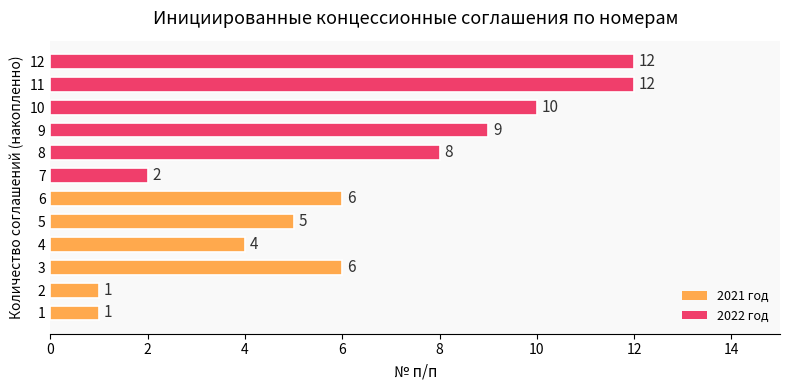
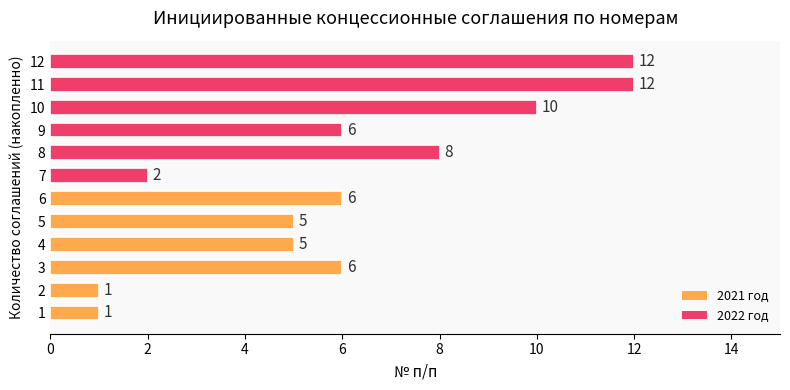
9: 9 -> 6
4: 4 -> 5
